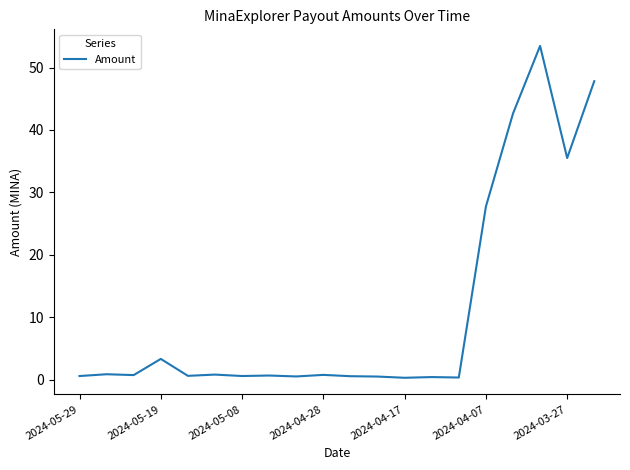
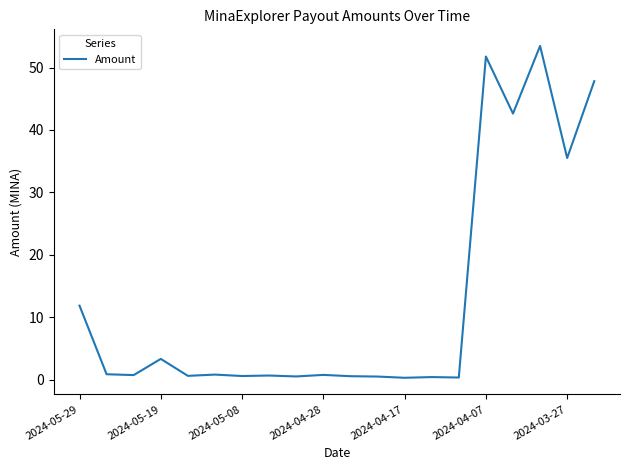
2024-05-29: 1 -> 12
2024-04-07: 28 -> 52
